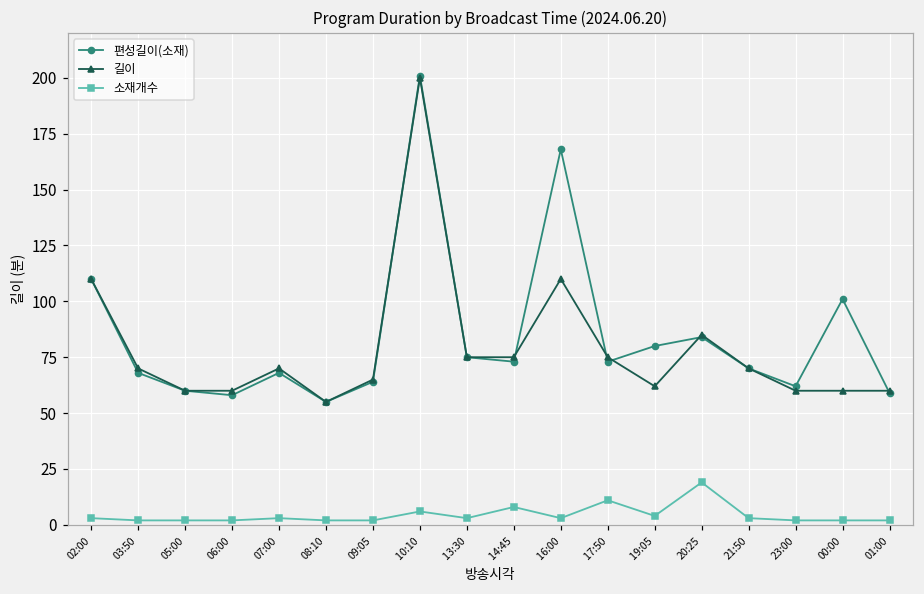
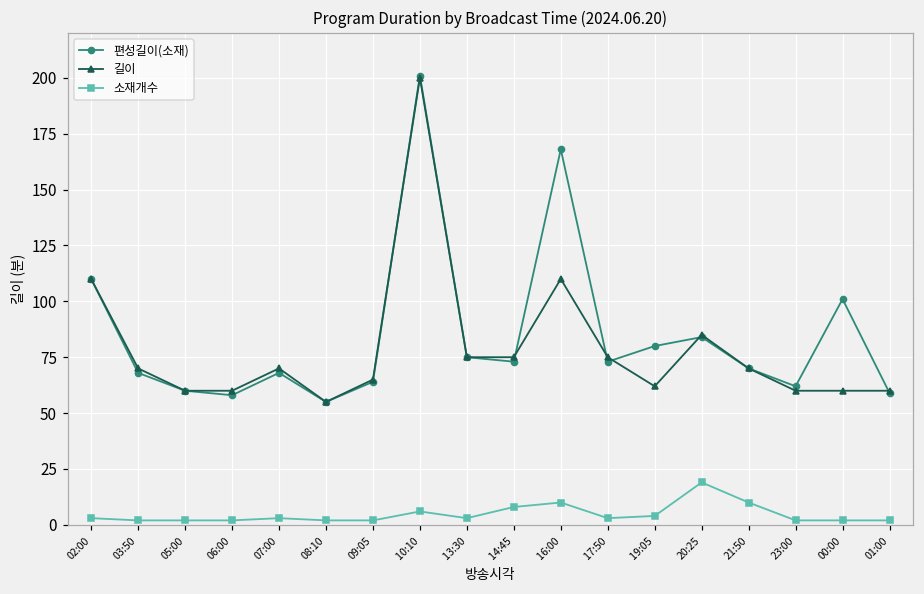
소재개수, 16:00: 3 -> 10
소재개수, 17:50: 11 -> 3
소재개수, 21:50: 3 -> 10
